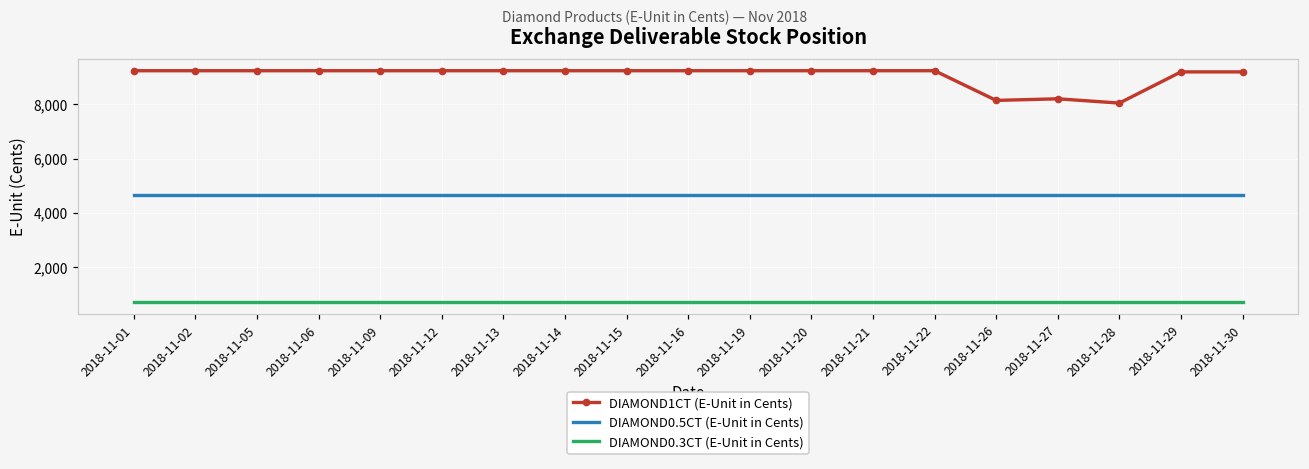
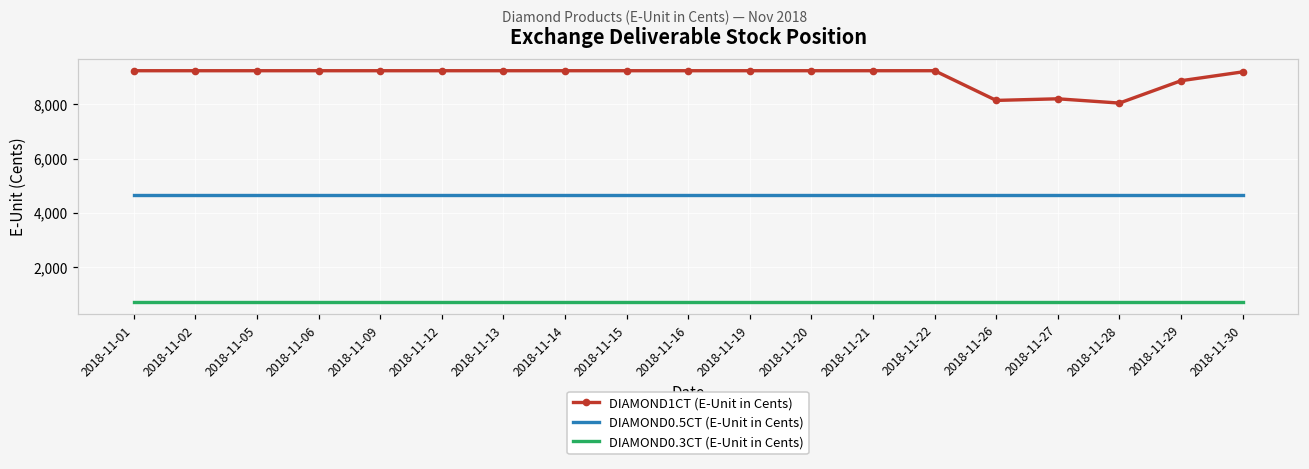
DIAMOND1CT (E-Unit in Cents), 2018-11-29: 9,200 -> 8,900
